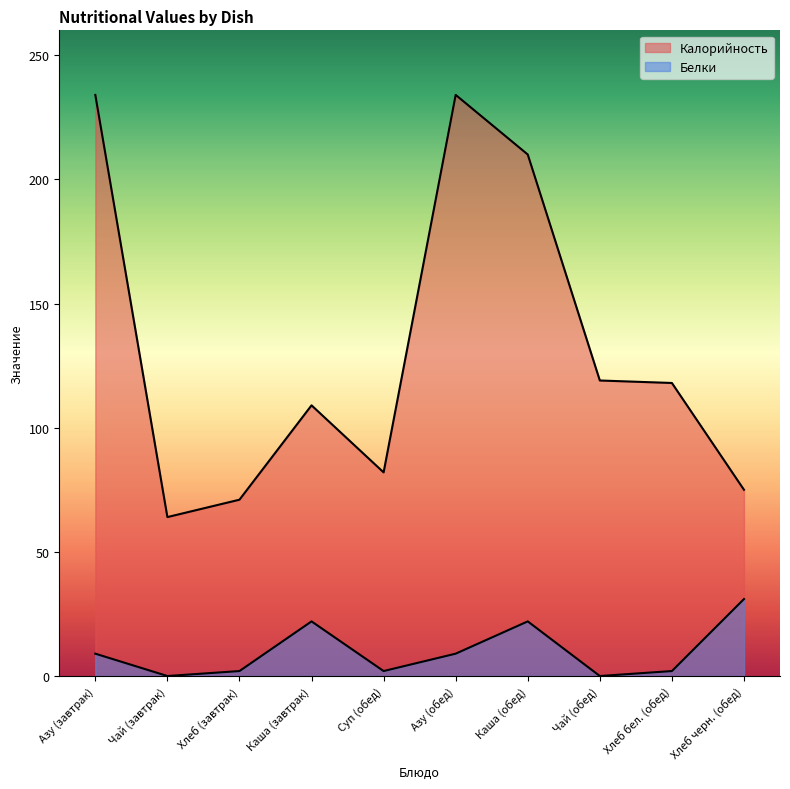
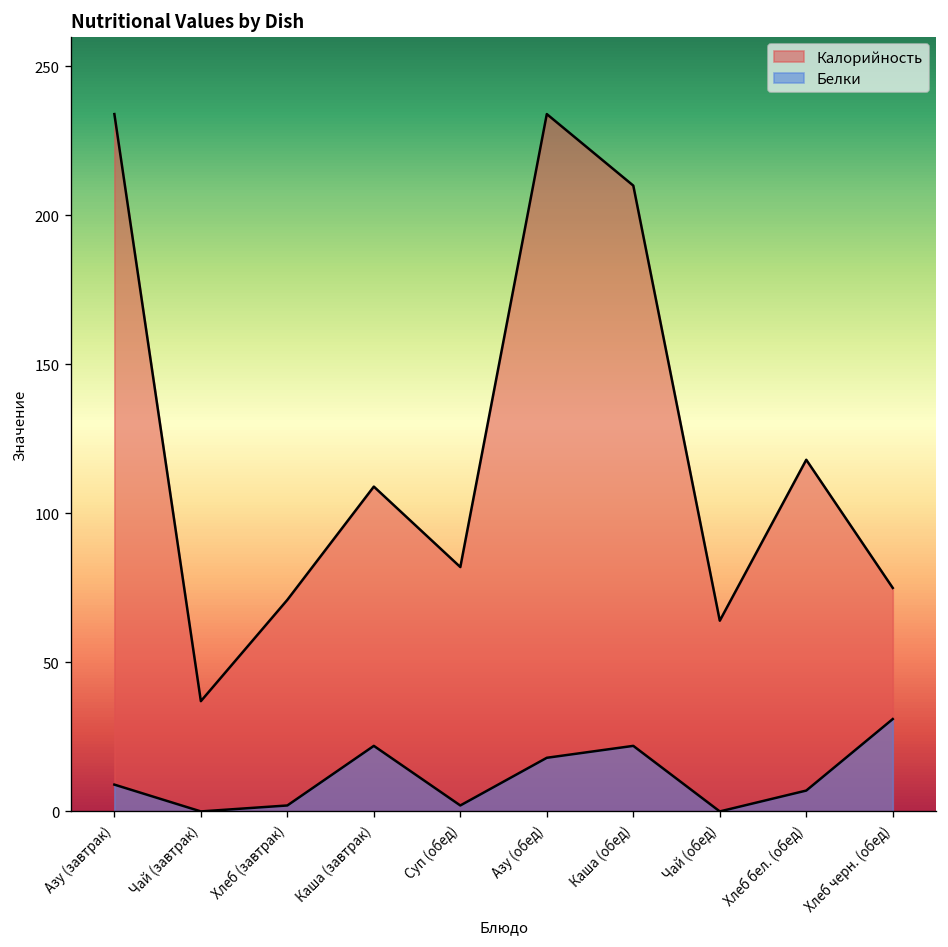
Калорийность, Чай (завтрак): 64 -> 37
Белки, Азу (обед): 9 -> 18
Калорийность, Чай (обед): 119 -> 64
Белки, Хлеб бел. (обед): 2 -> 7
